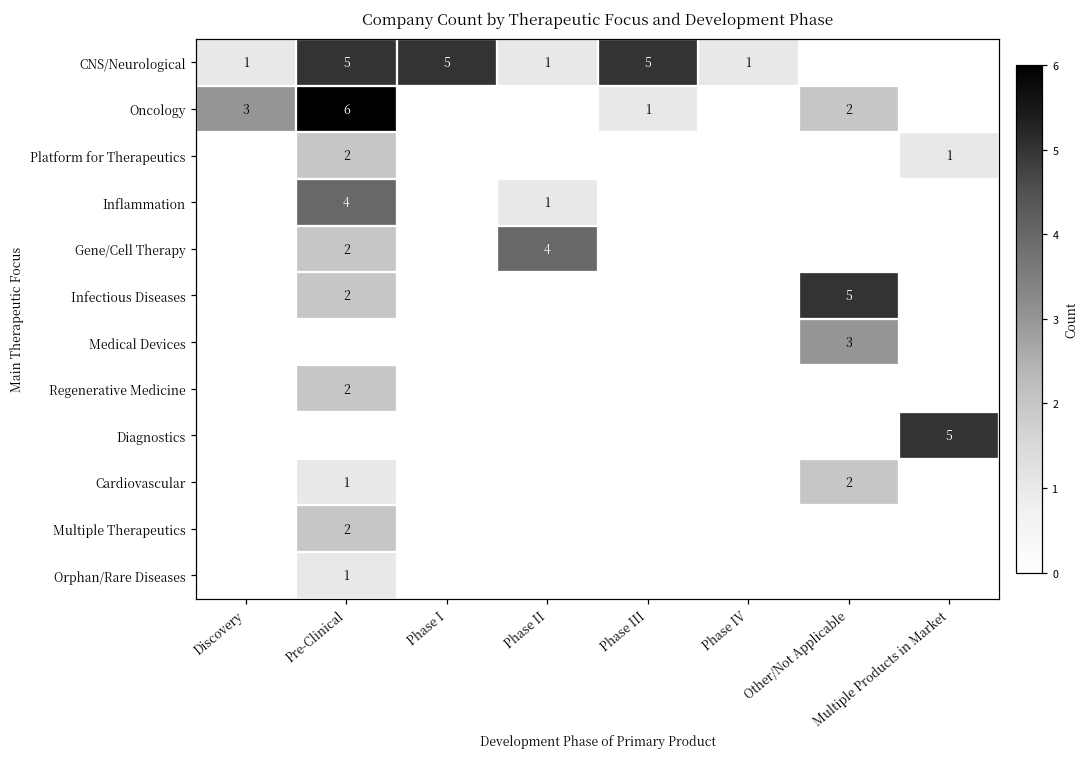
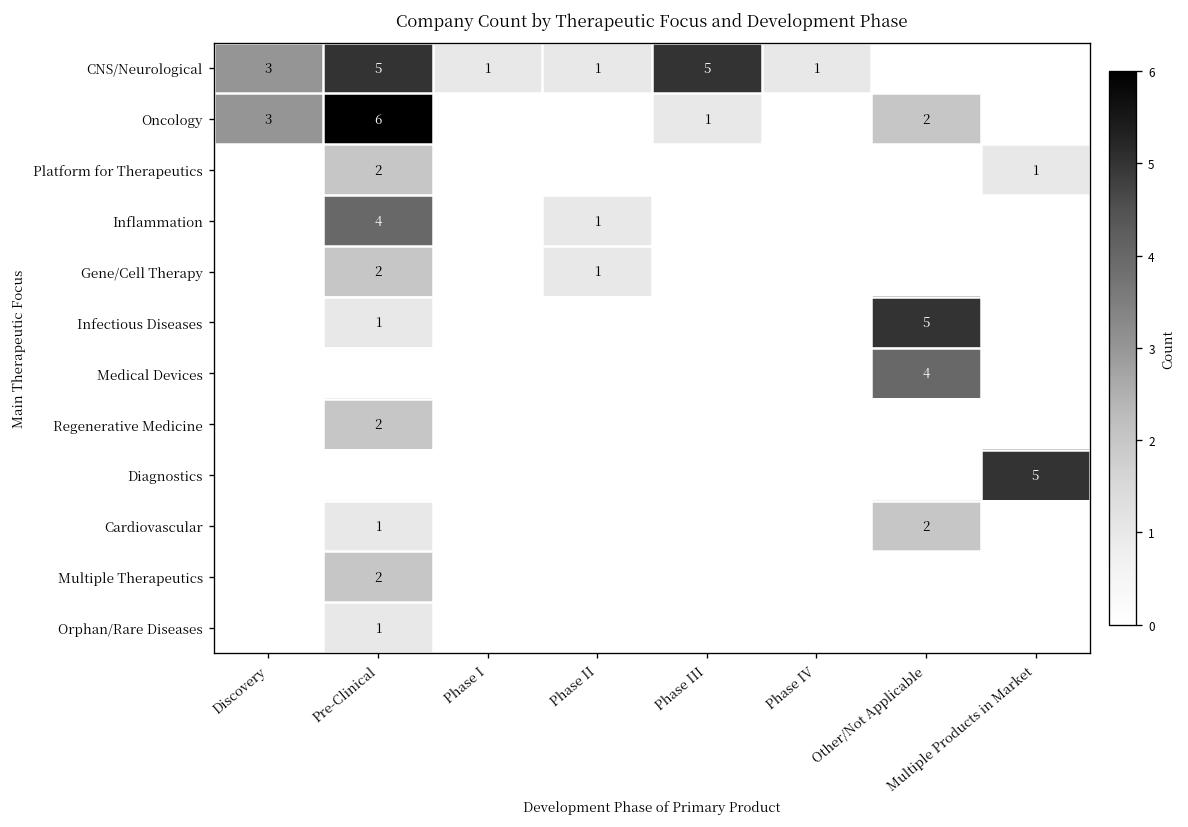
CNS/Neurological, Discovery: 1 -> 3
CNS/Neurological, Phase I: 5 -> 1
Gene/Cell Therapy, Phase II: 4 -> 1
Infectious Diseases, Pre-Clinical: 2 -> 1
Medical Devices, Other/Not Applicable: 3 -> 4
